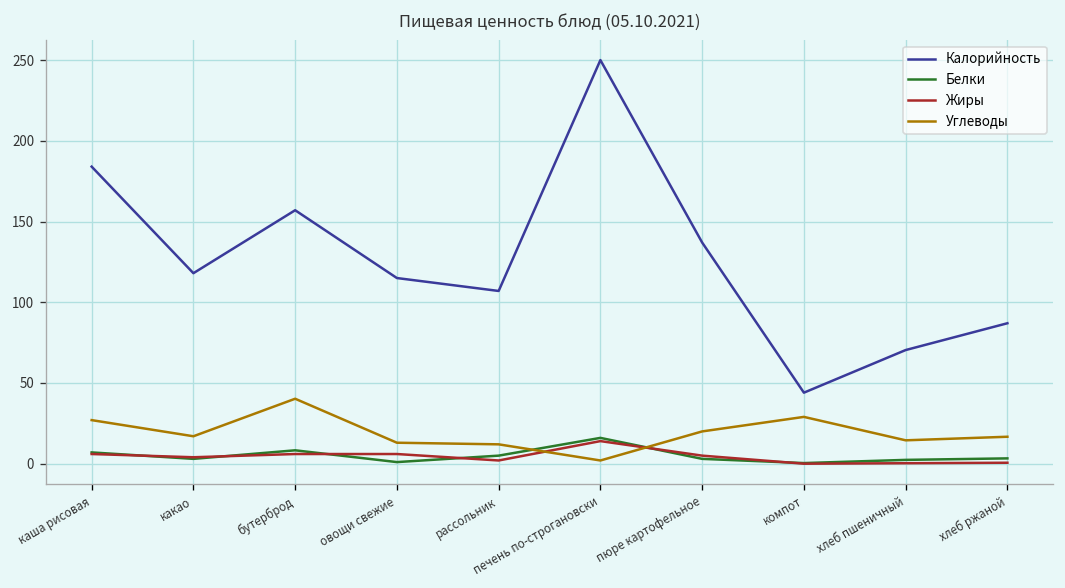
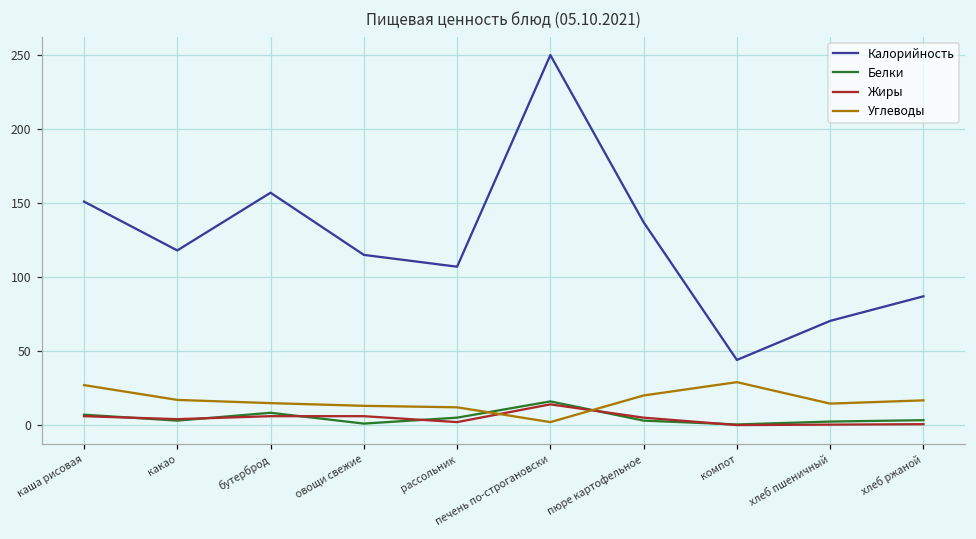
Калорийность, каша рисовая: 184 -> 151
Углеводы, бутерброд: 40 -> 15
